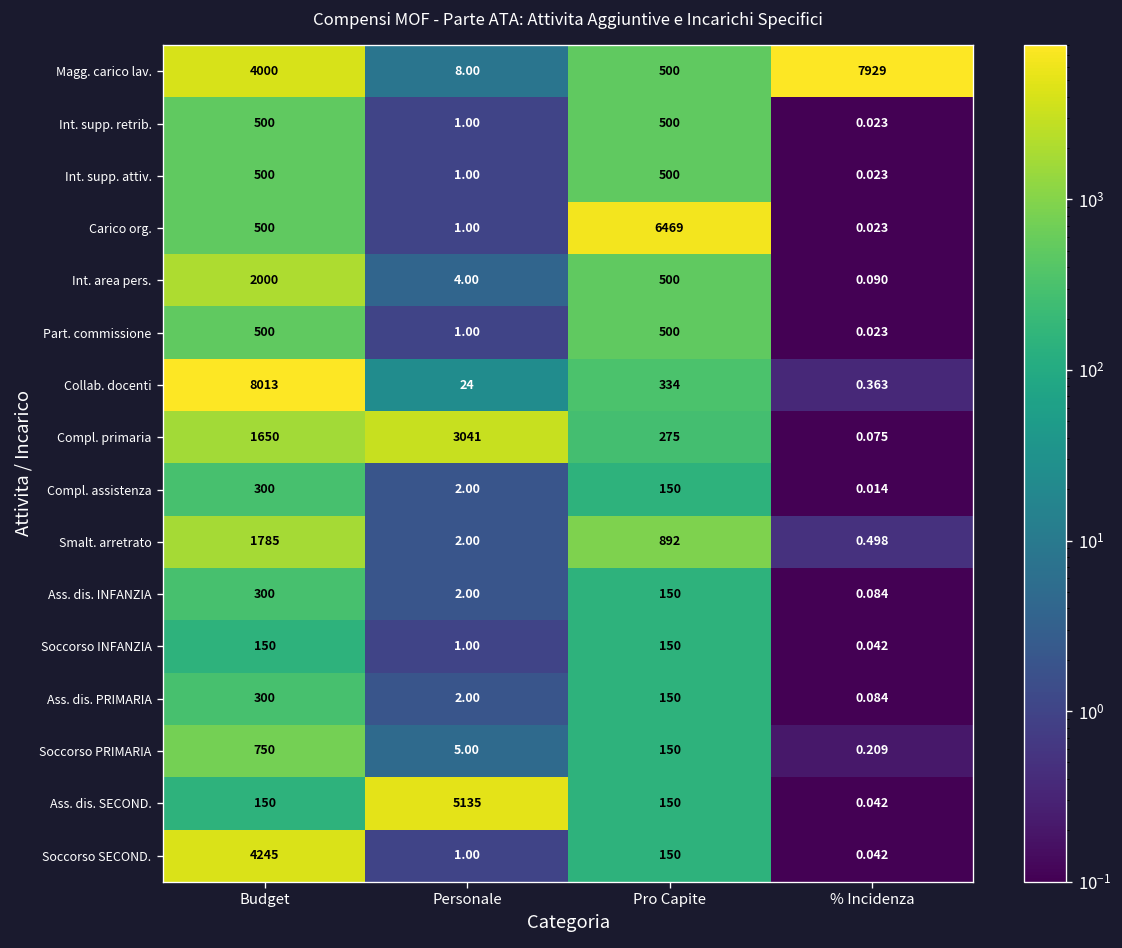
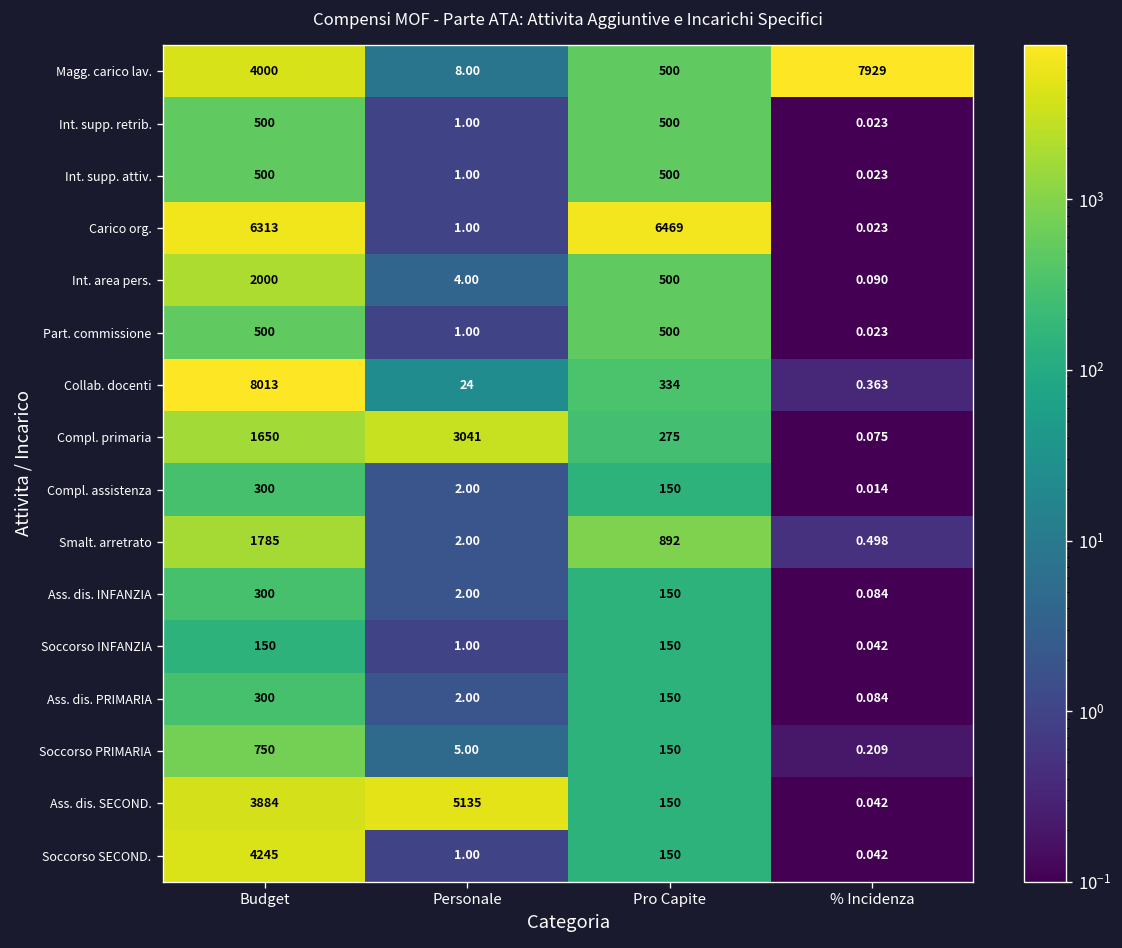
Carico org., Budget: 500 -> 6313
Ass. dis. SECOND., Budget: 150 -> 3884
